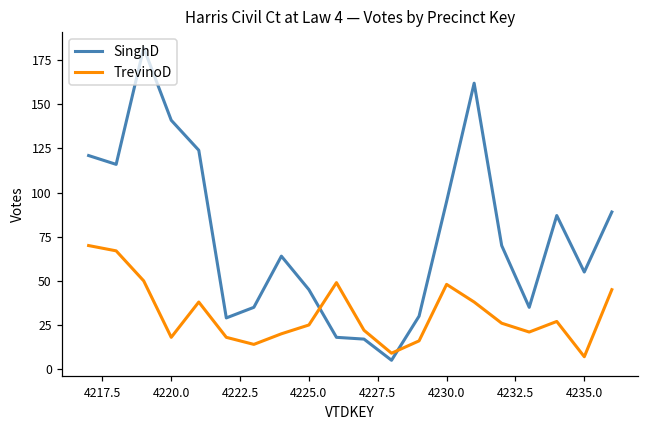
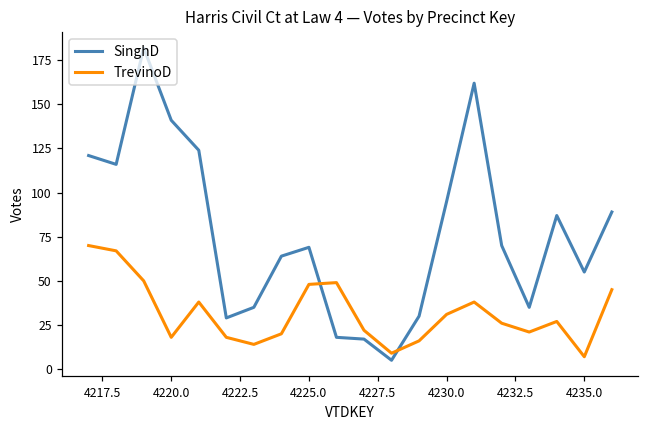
SinghD, 4225.0: 45 -> 69
TrevinoD, 4225.0: 25 -> 48
TrevinoD, 4230.0: 48 -> 31
